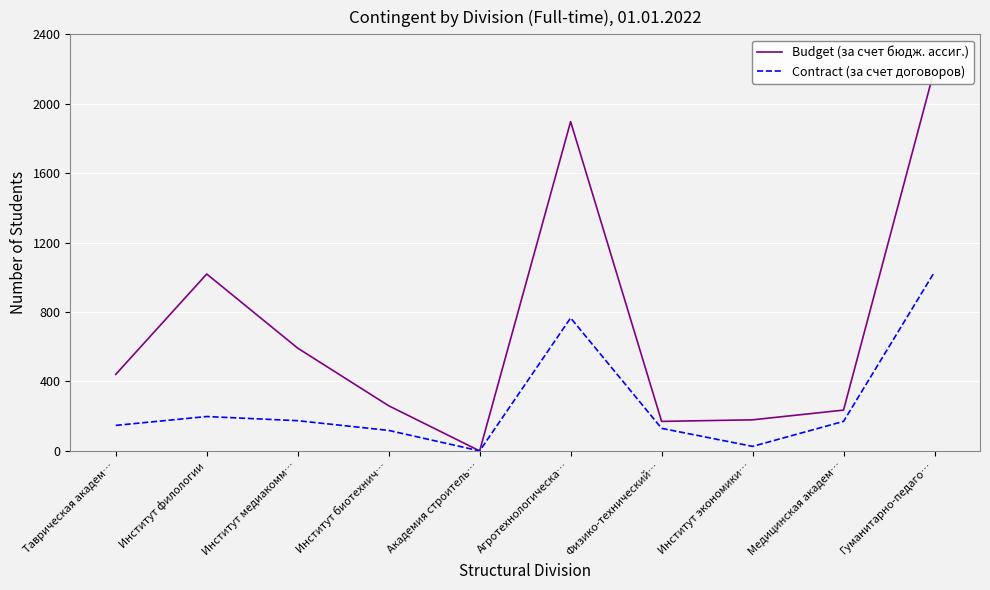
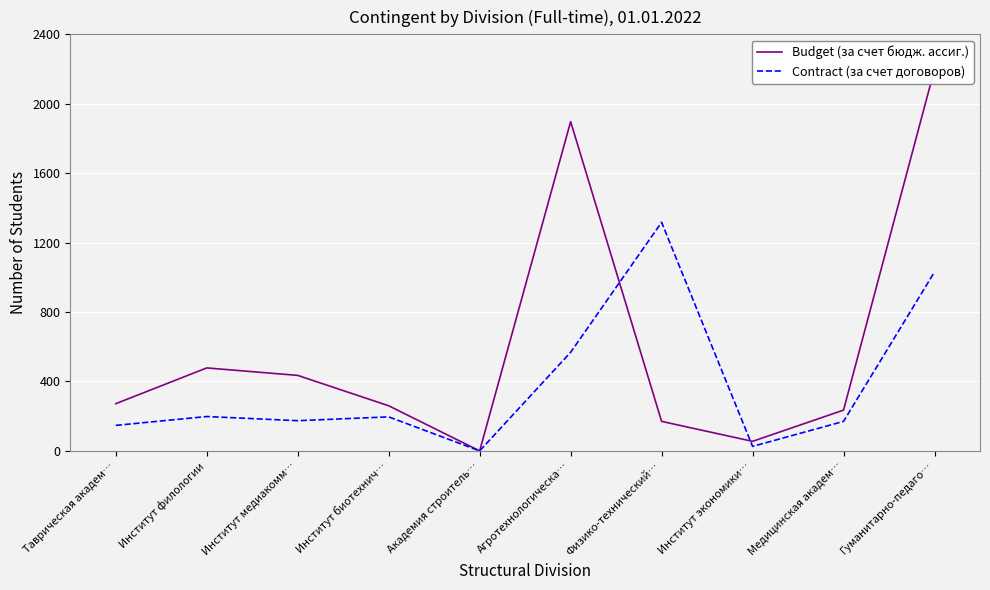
Budget (за счет бюдж. ассиг.), Таврическая академ…: 440 -> 270
Budget (за счет бюдж. ассиг.), Институт филологии: 1020 -> 480
Budget (за счет бюдж. ассиг.), Институт медиакомм…: 590 -> 440
Contract (за счет договоров), Институт биотехнич…: 120 -> 200
Contract (за счет договоров), Агротехнологическа…: 770 -> 570
Contract (за счет договоров), Физико-технический…: 130 -> 1320
Budget (за счет бюдж. ассиг.), Институт экономики…: 180 -> 60
